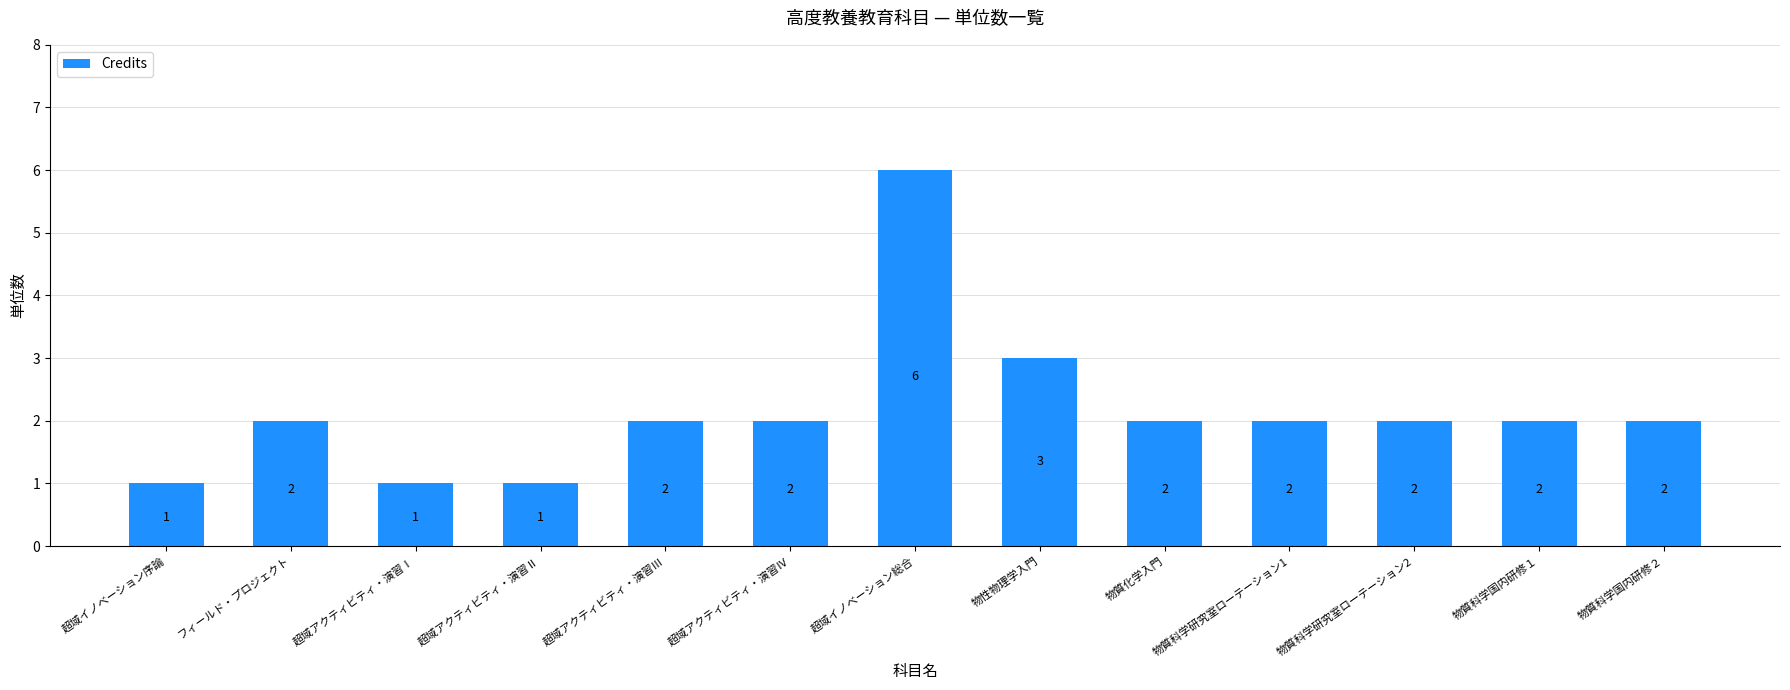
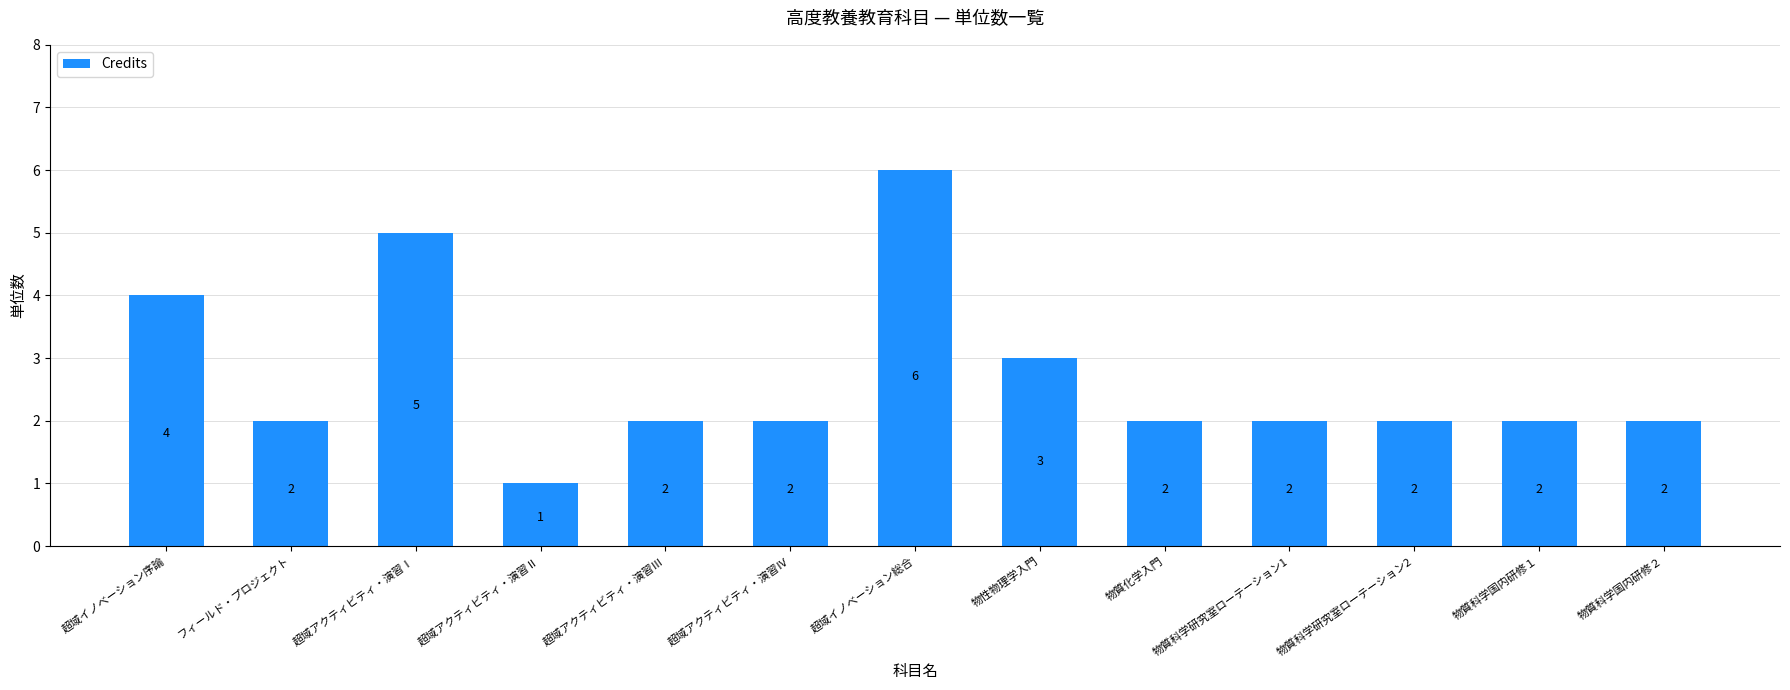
超域イノベーション序論: 1 -> 4
超域アクティビティ・演習Ⅰ: 1 -> 5
